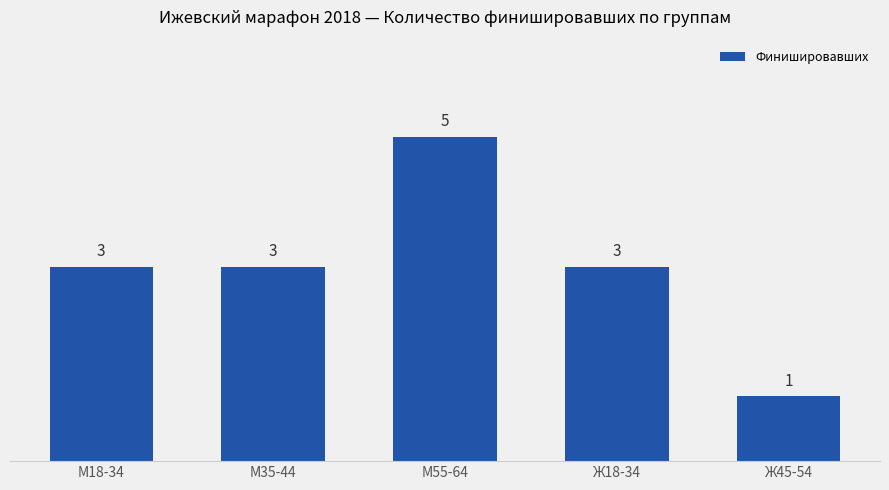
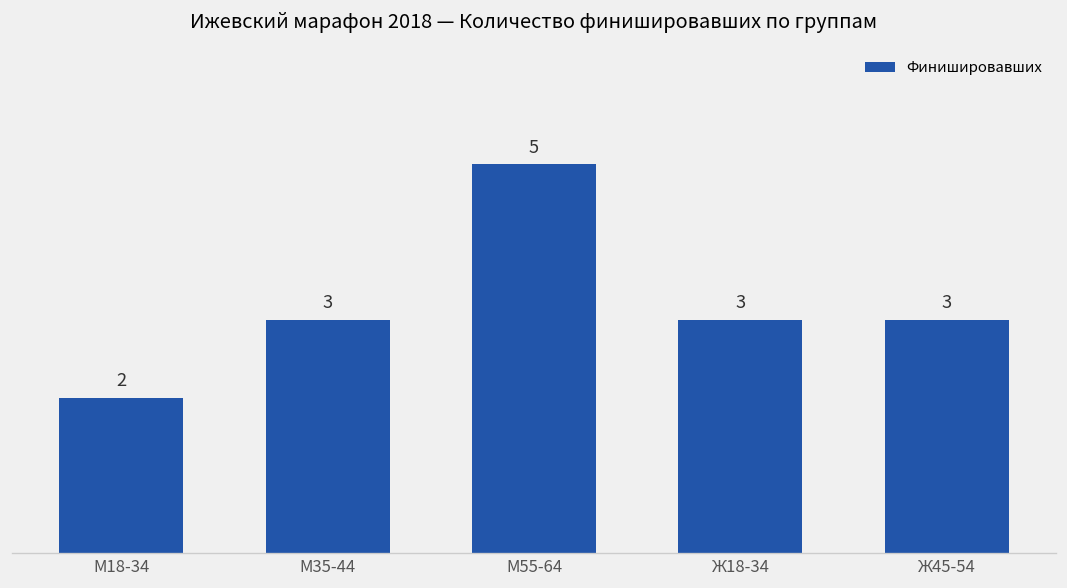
М18-34: 3 -> 2
Ж45-54: 1 -> 3
